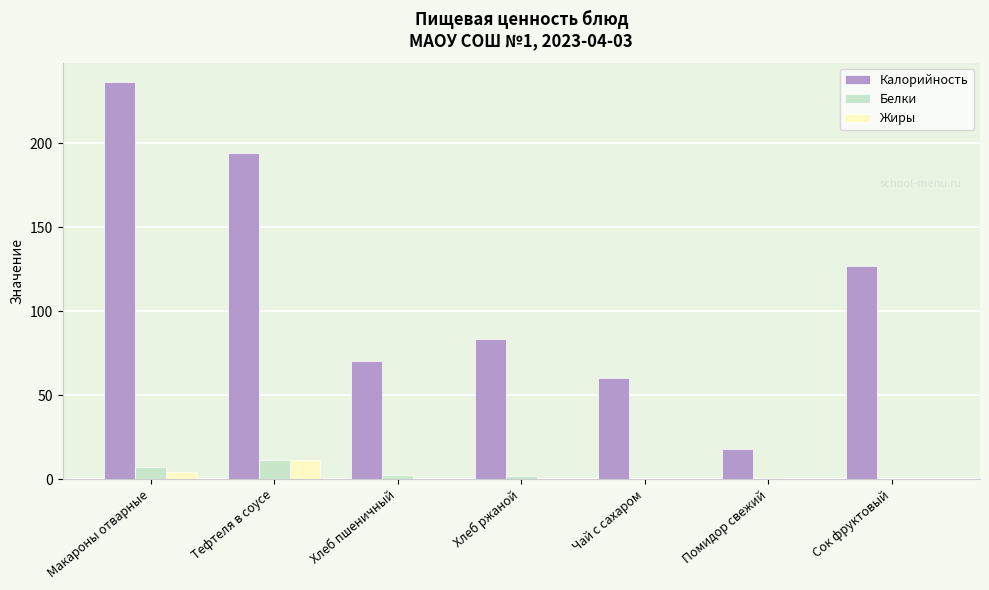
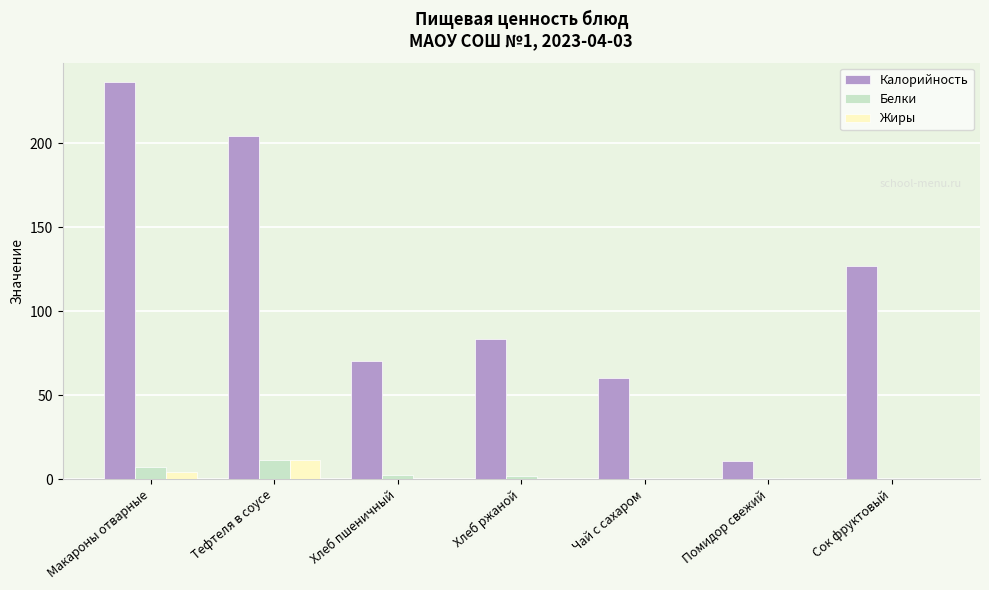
Калорийность, Тефтеля в соусе: 194 -> 204
Калорийность, Помидор свежий: 18 -> 11
